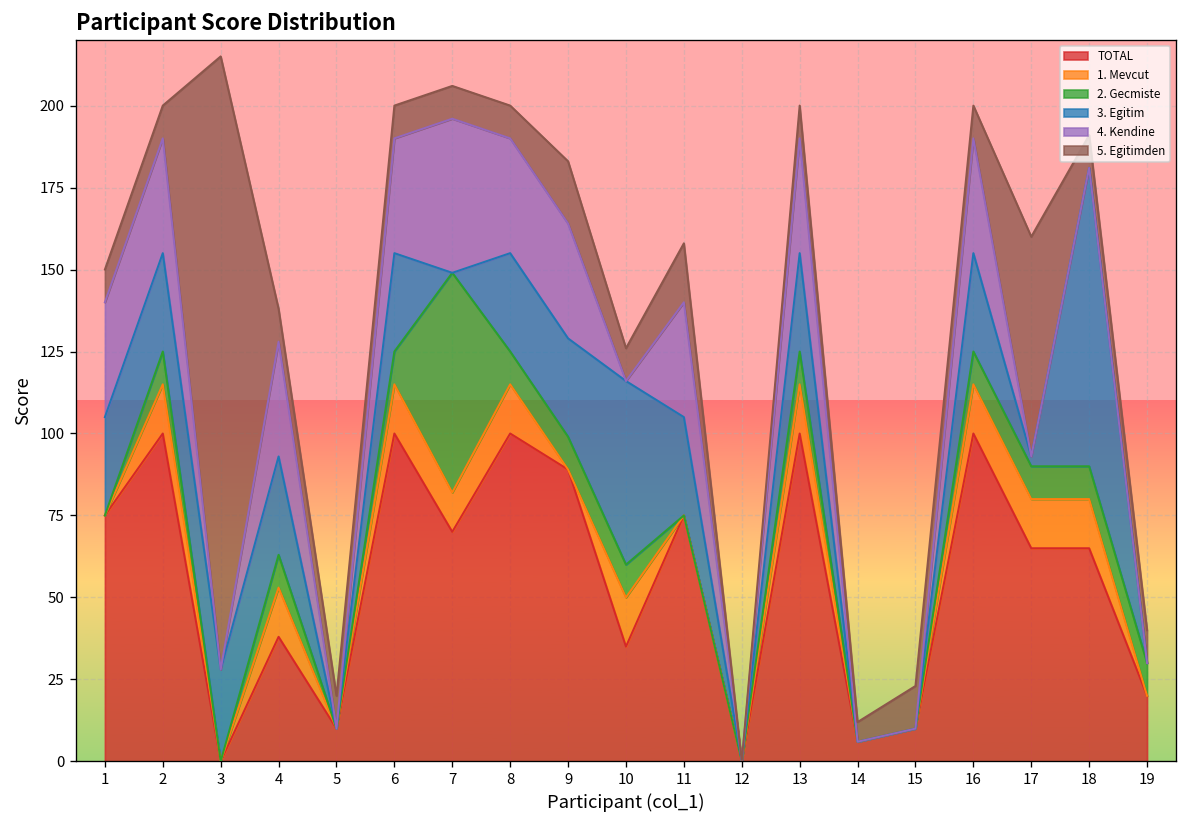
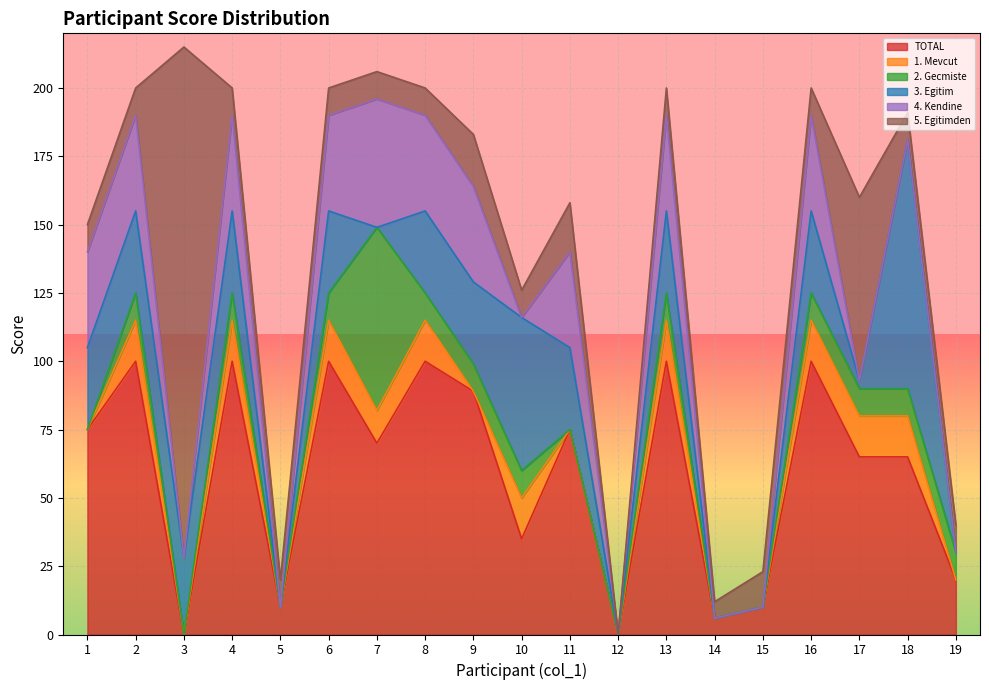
TOTAL, 4: 38 -> 100
